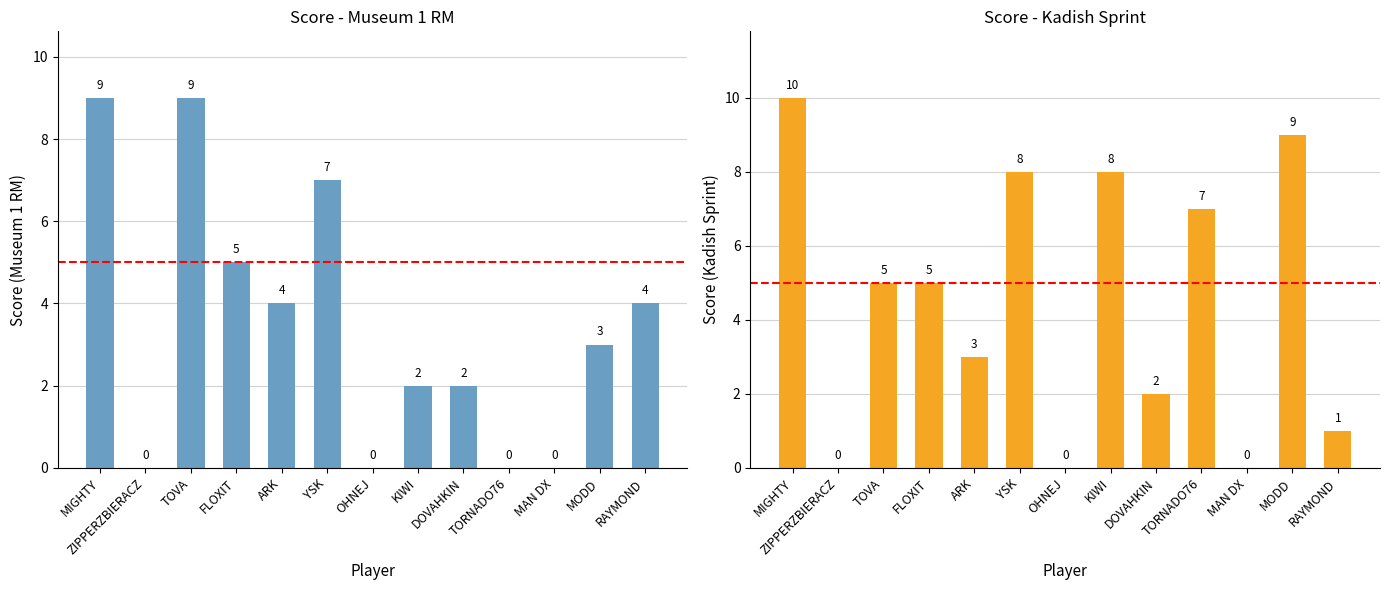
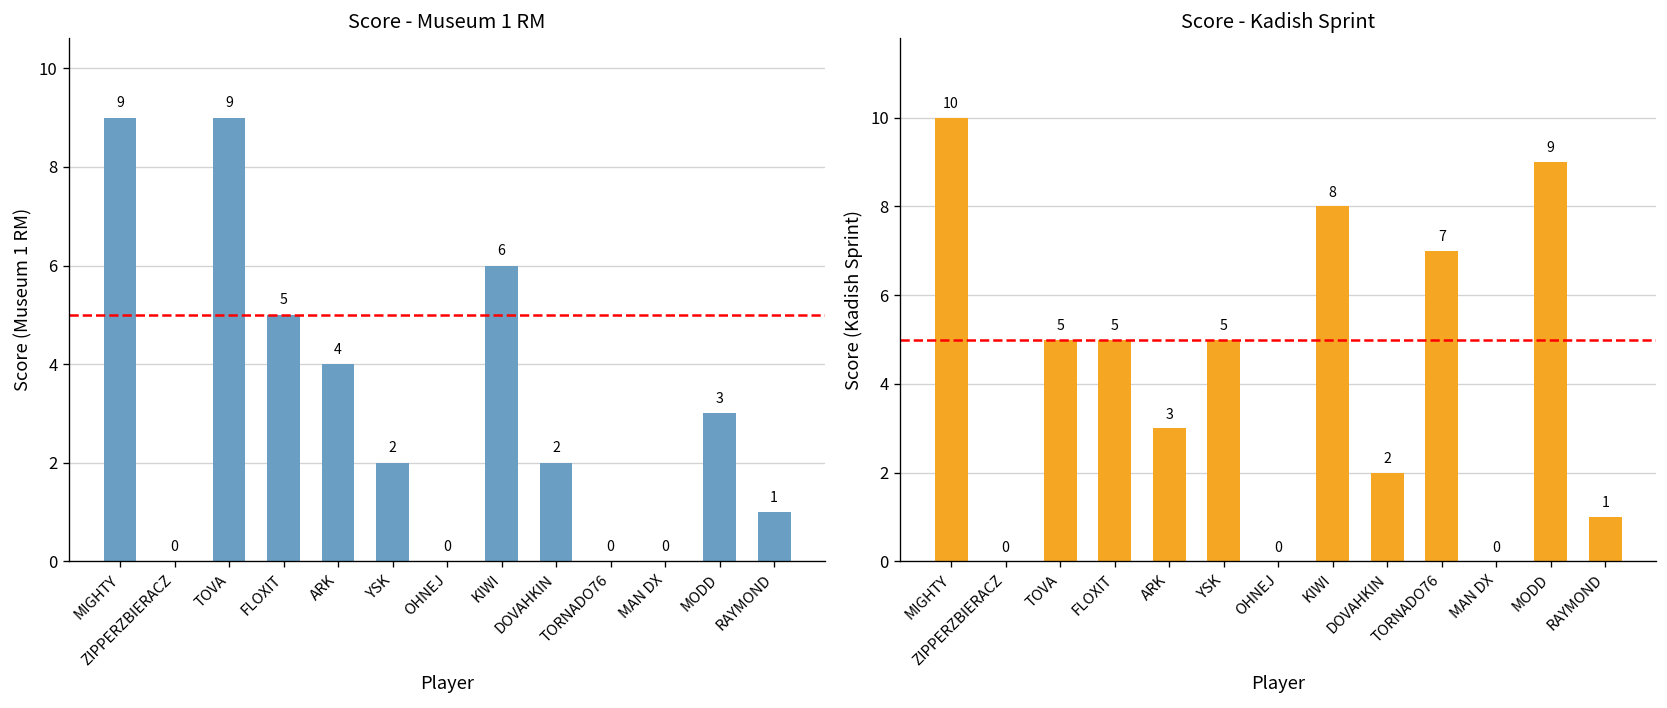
Score - Museum 1 RM, YSK: 7 -> 2
Score - Museum 1 RM, KIWI: 2 -> 6
Score - Museum 1 RM, RAYMOND: 4 -> 1
Score - Kadish Sprint, YSK: 8 -> 5
